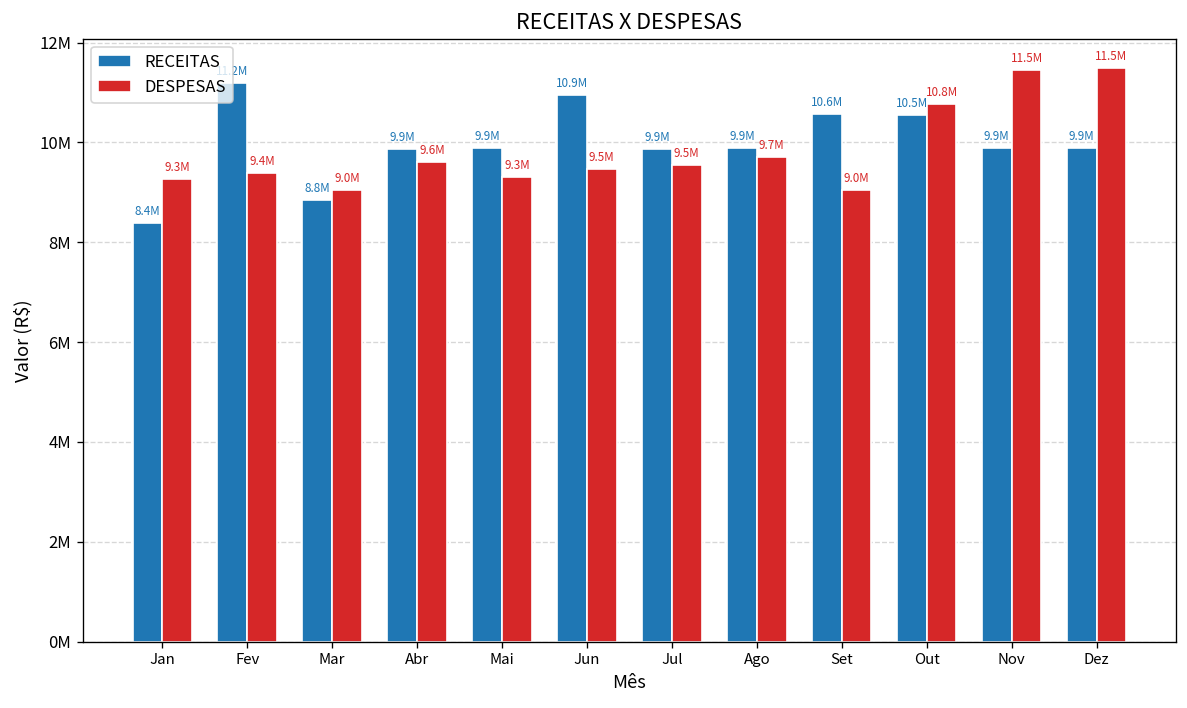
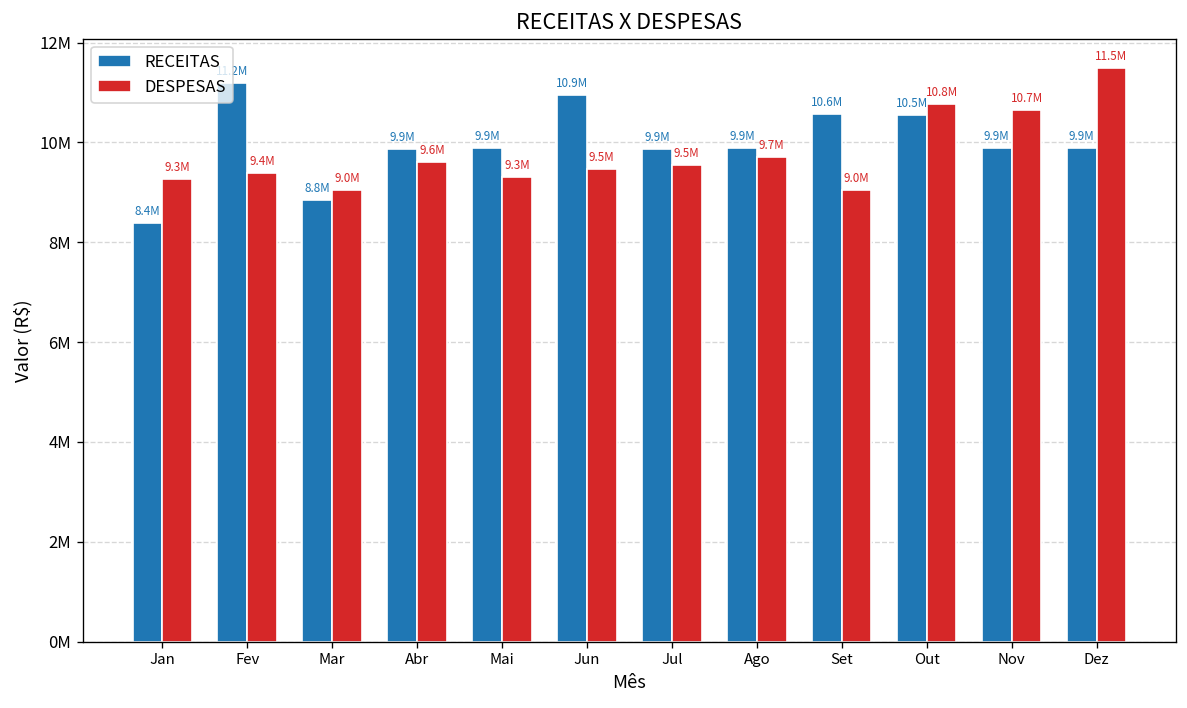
DESPESAS, Nov: 11.5M -> 10.7M
